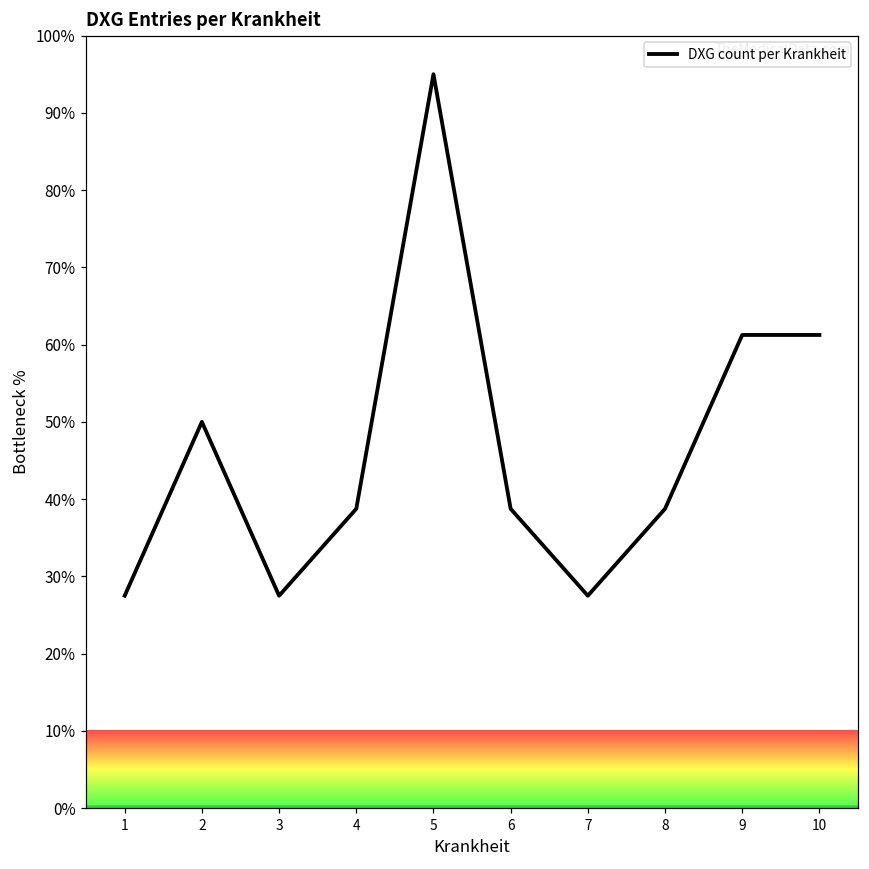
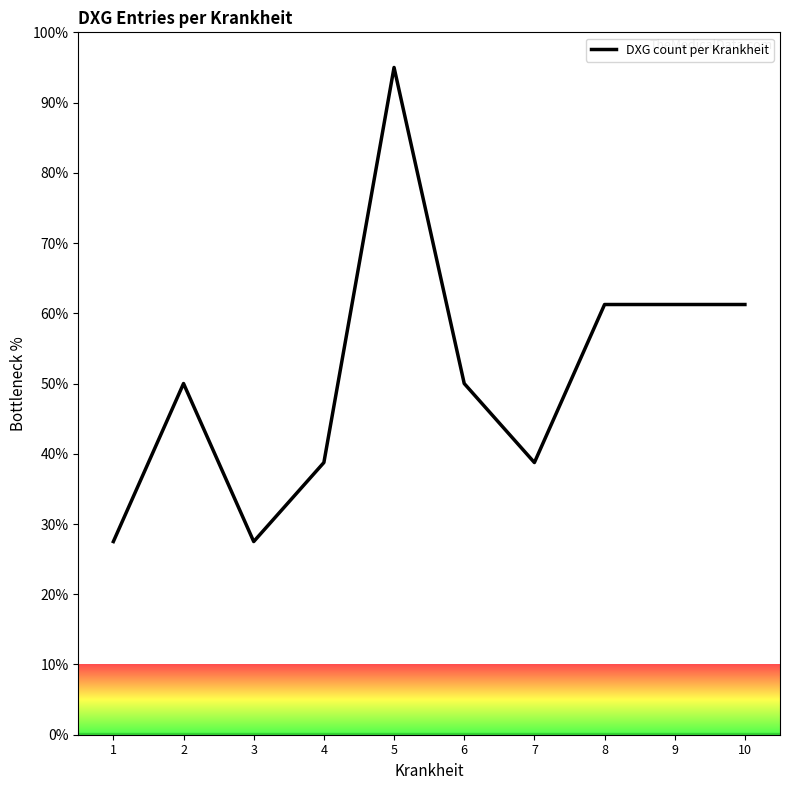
6: 39% -> 50%
7: 28% -> 39%
8: 39% -> 61%
